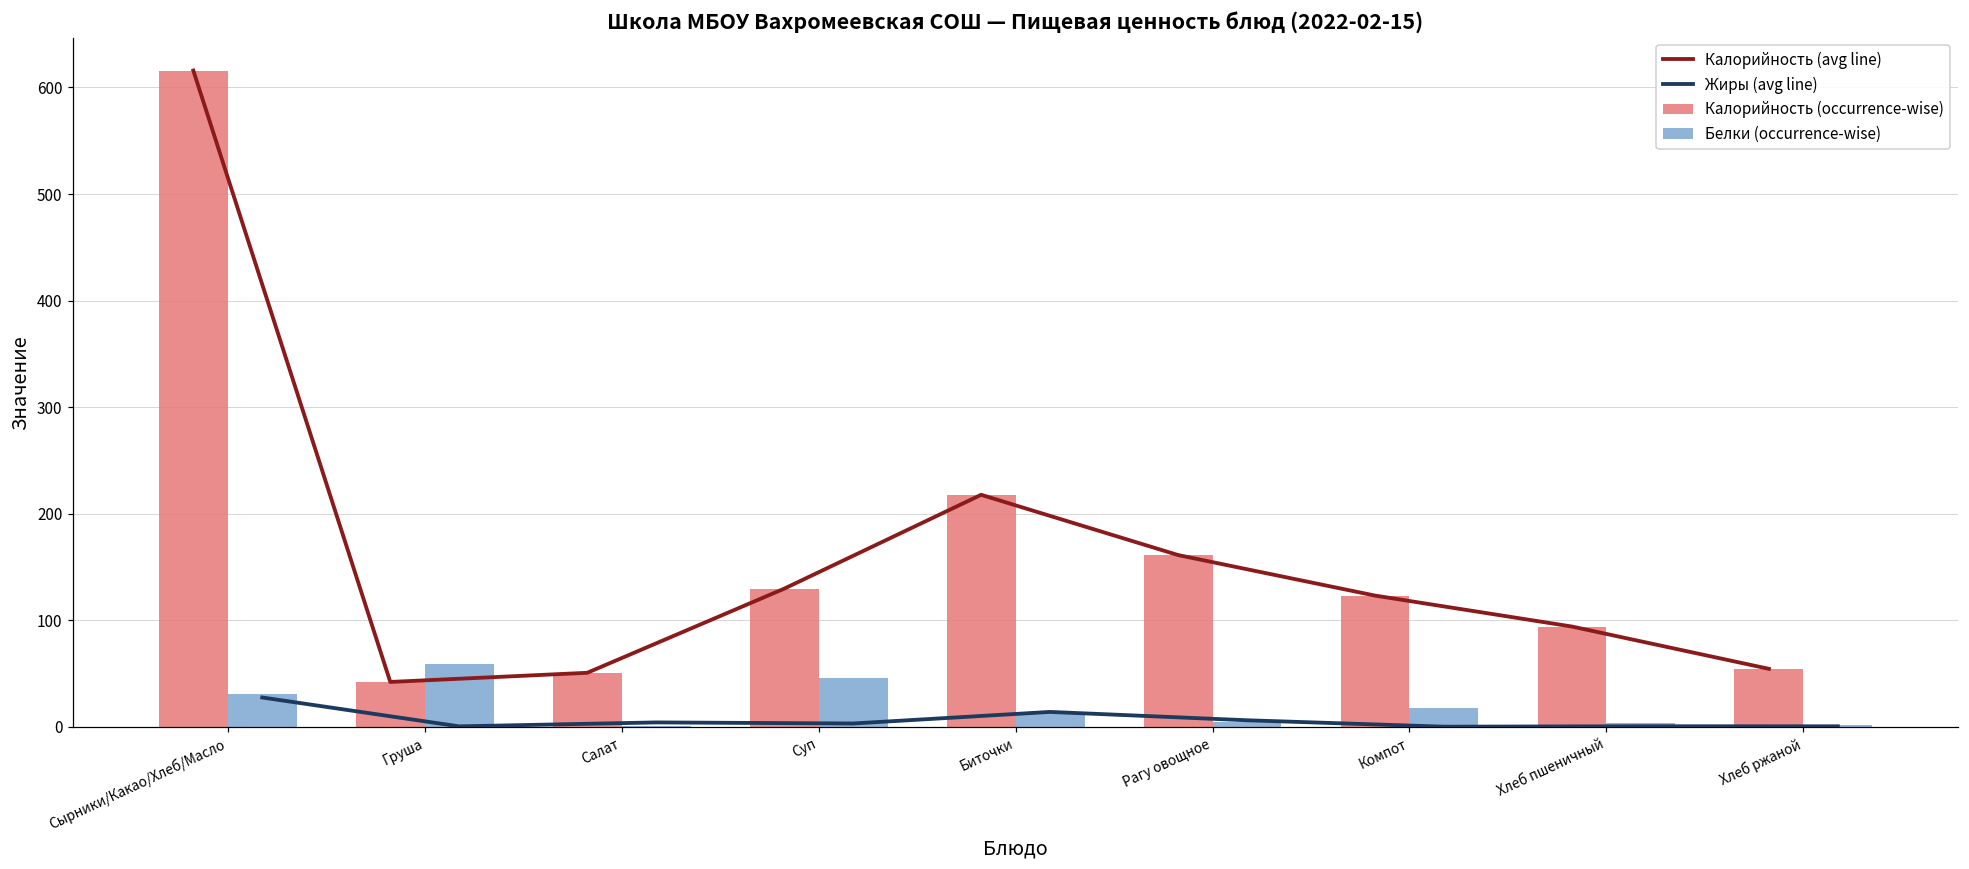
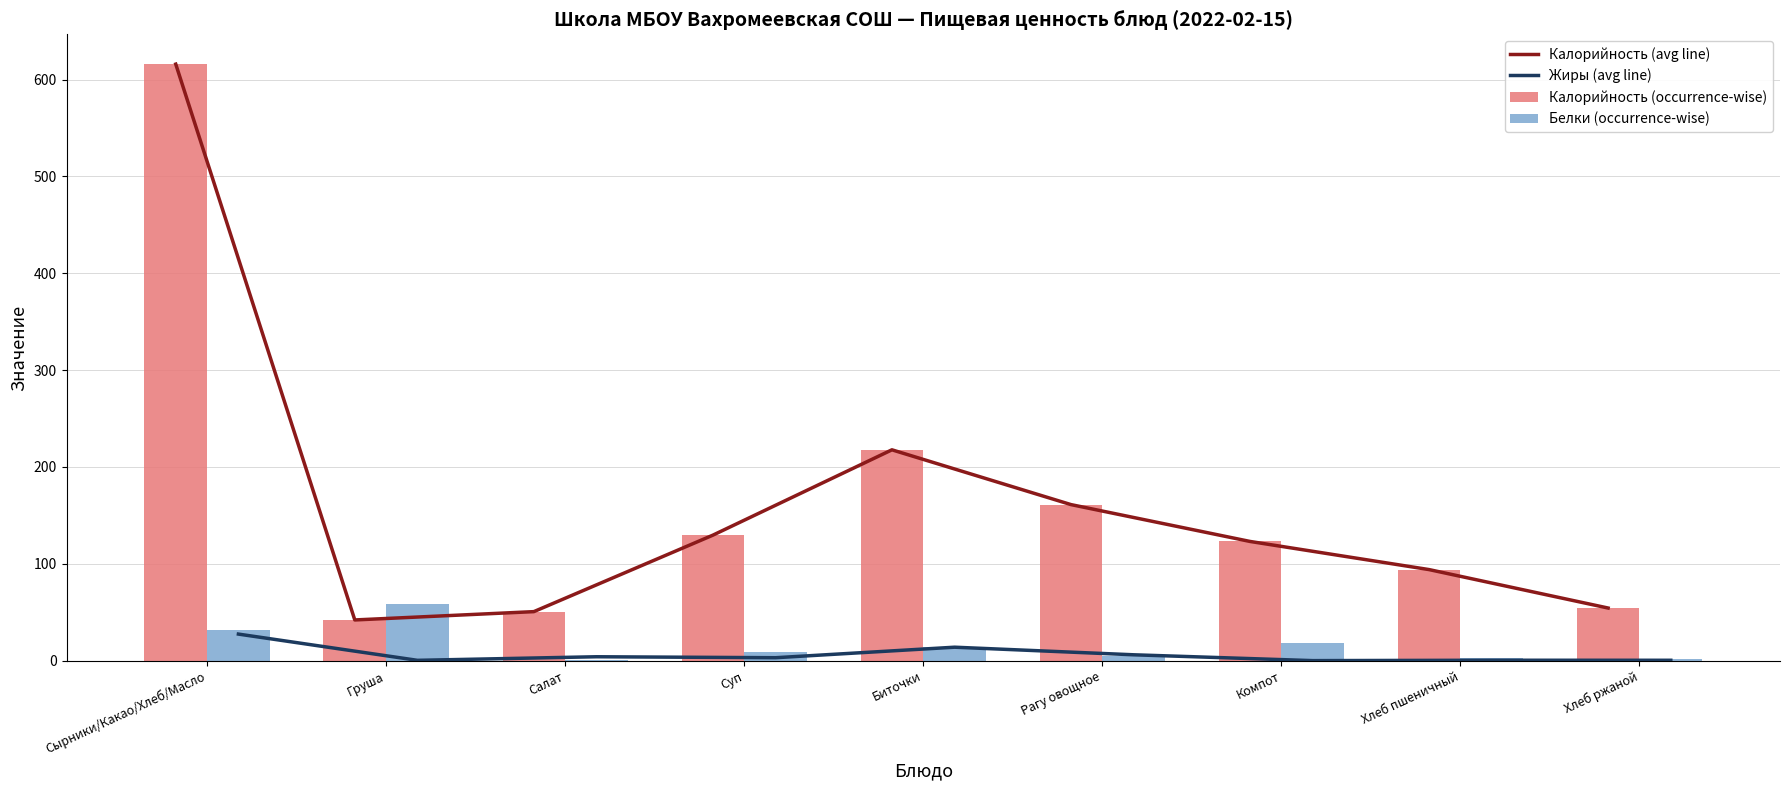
Белки (occurrence-wise), Суп: 50 -> 10
